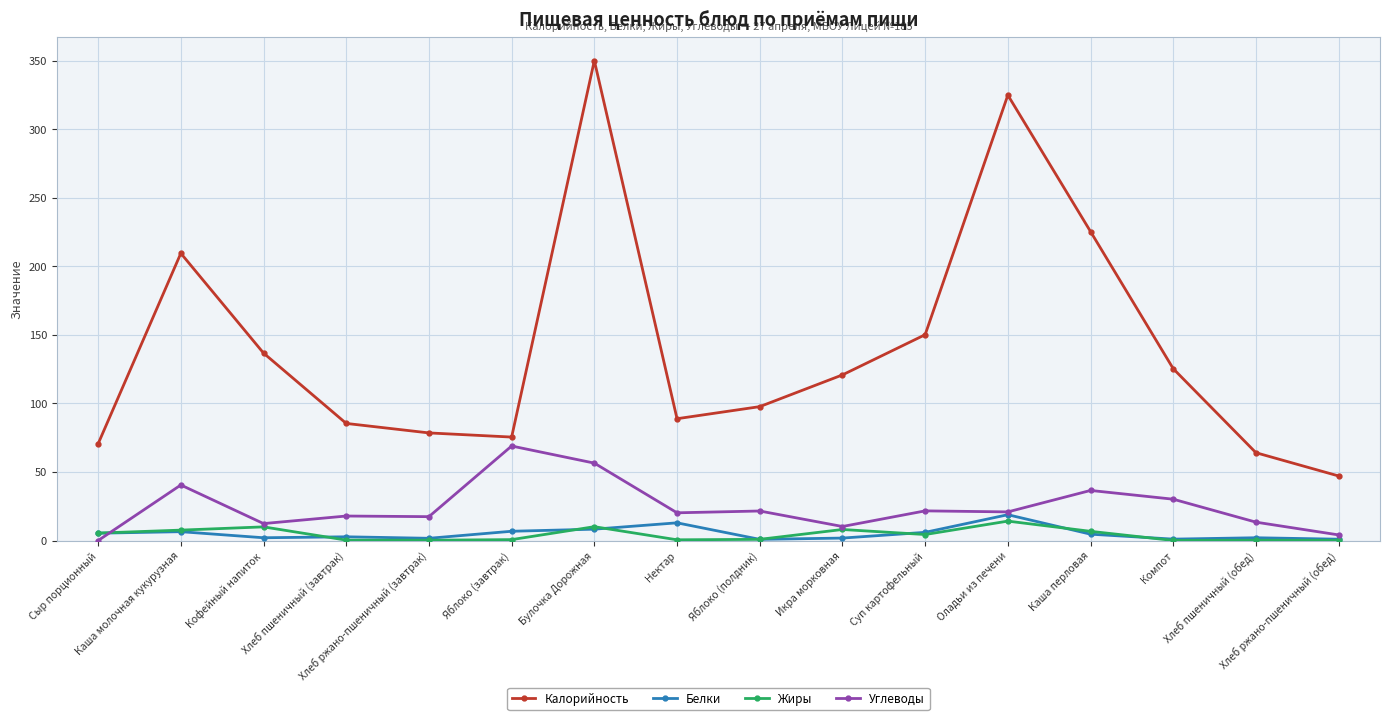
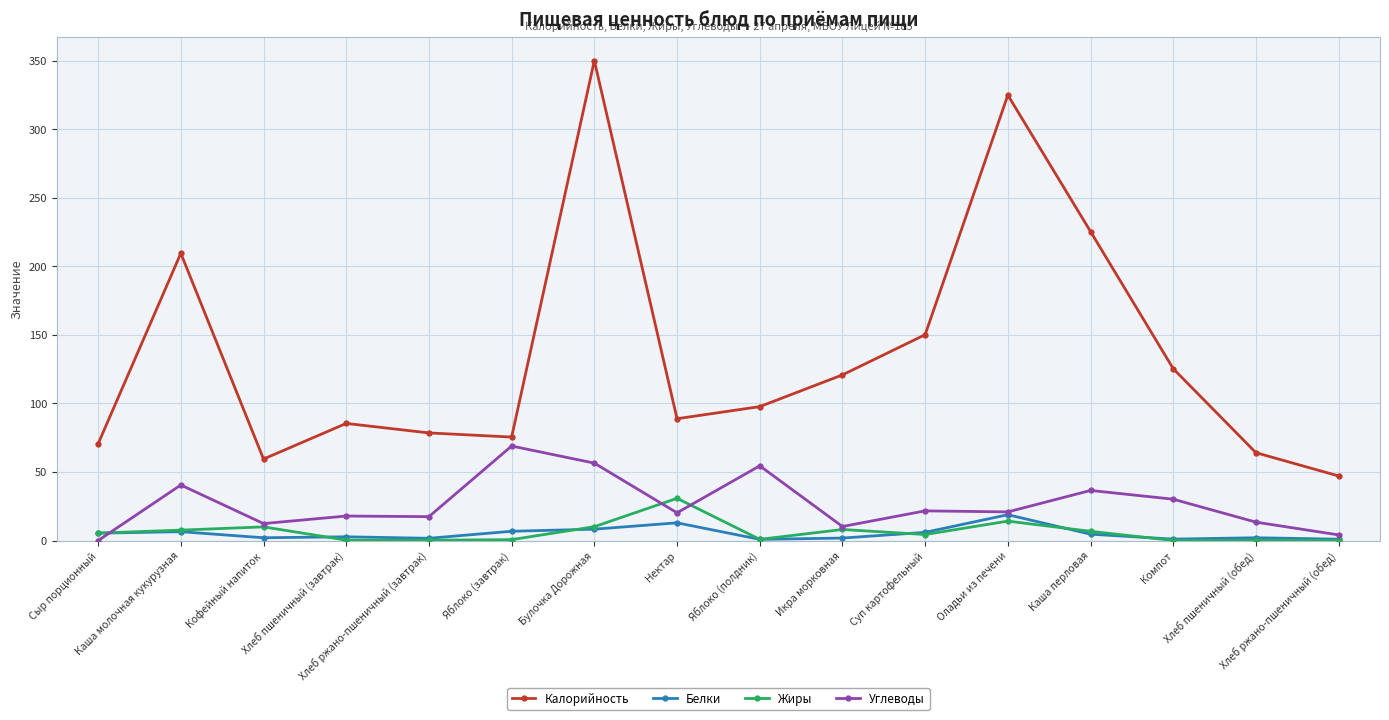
Калорийность, Кофейный напиток: 137 -> 59
Жиры, Нектар: 1 -> 31
Углеводы, Яблоко (полдник): 22 -> 55
